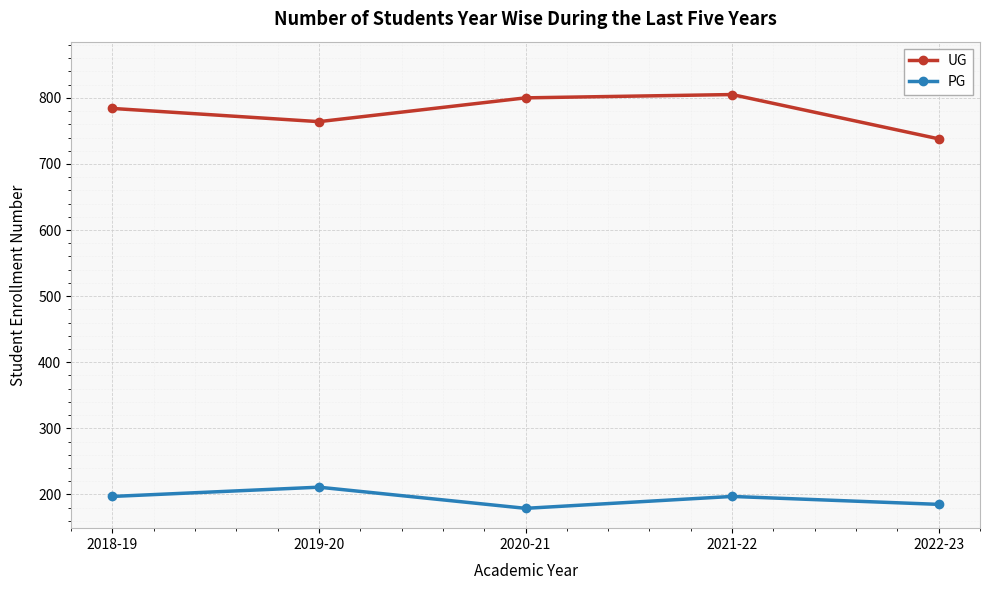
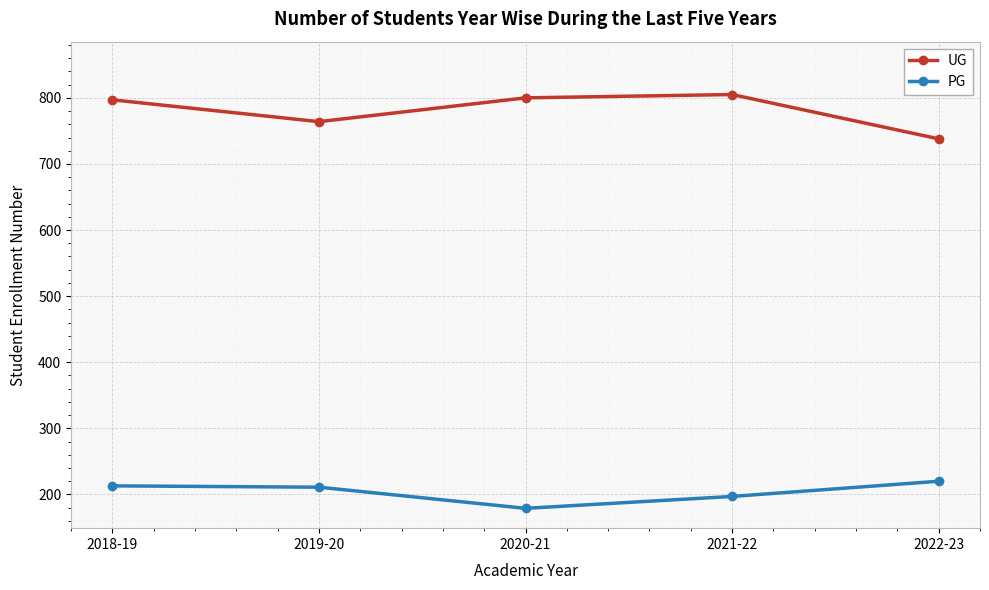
UG, 2018-19: 780 -> 800
PG, 2018-19: 200 -> 210
PG, 2022-23: 190 -> 220
